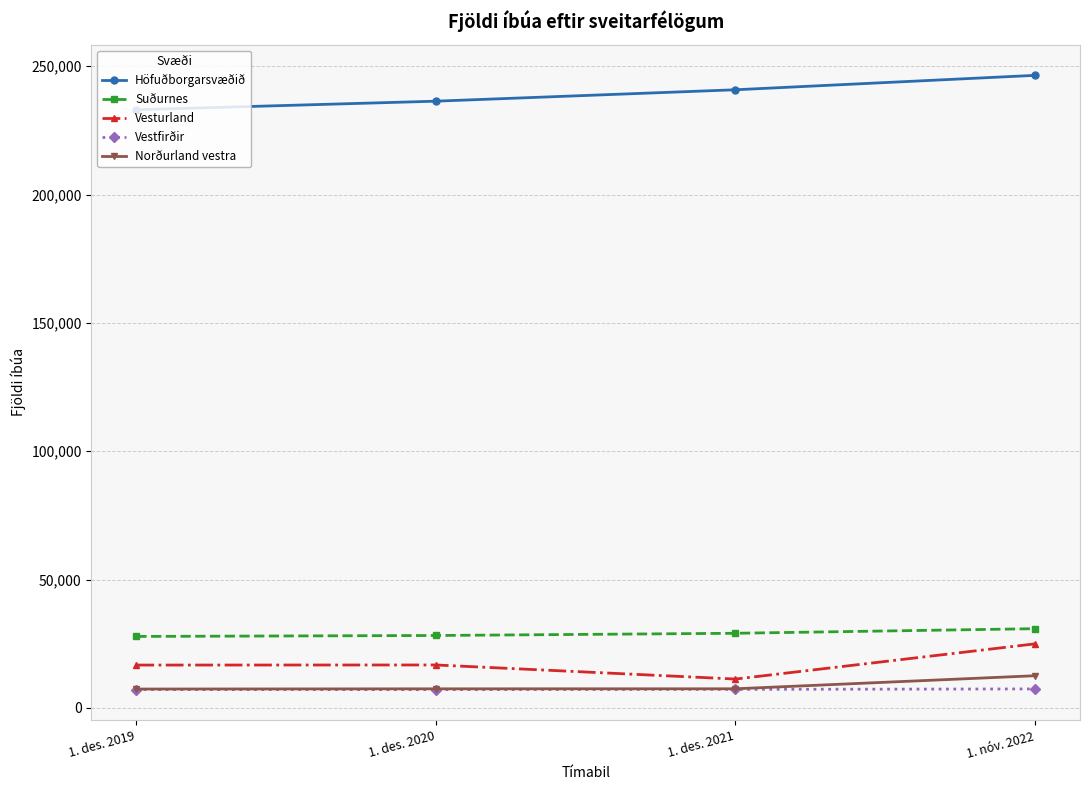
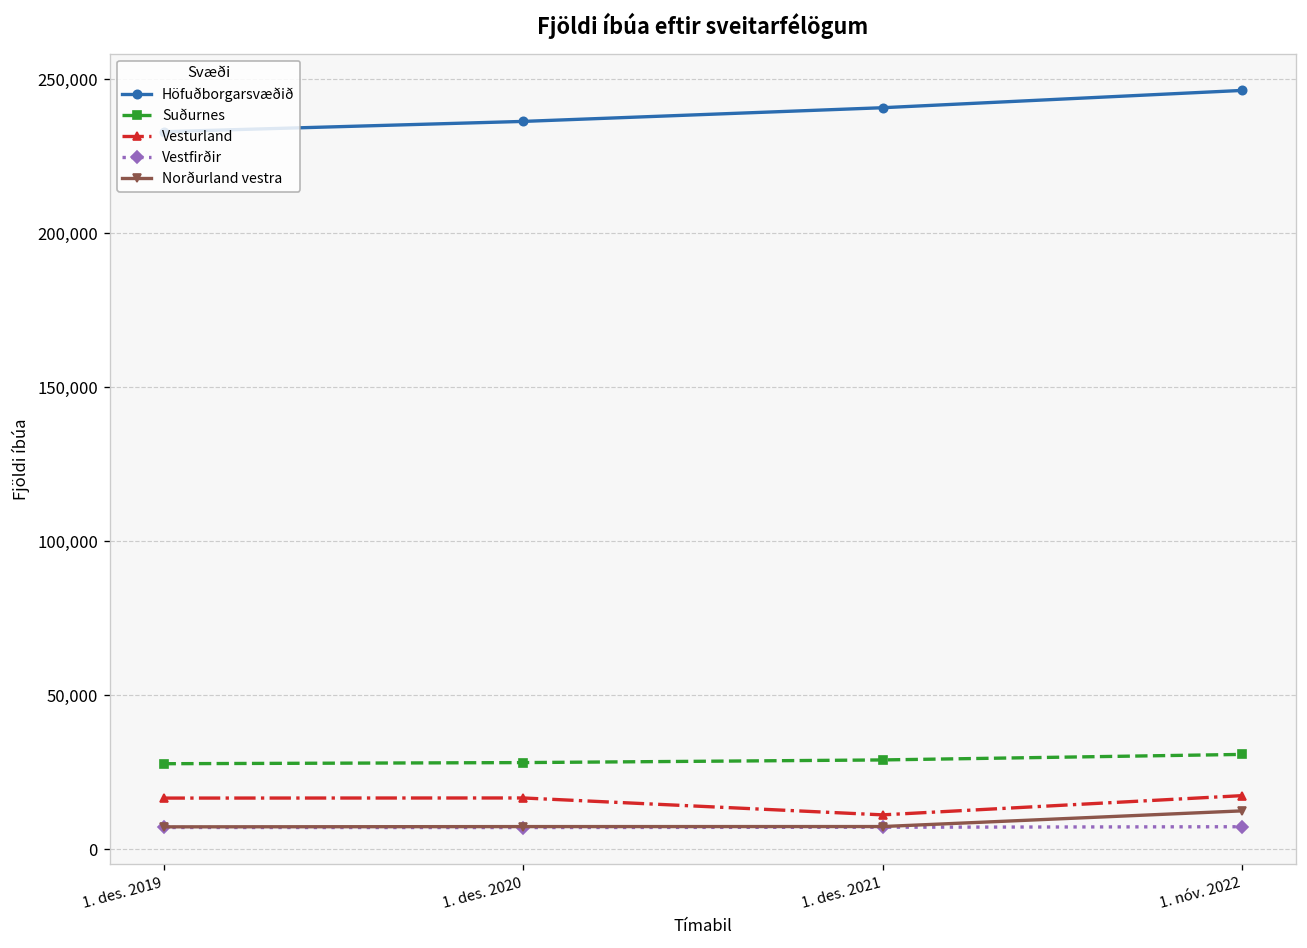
Vesturland, 1. nóv. 2022: 25,000 -> 17,000
